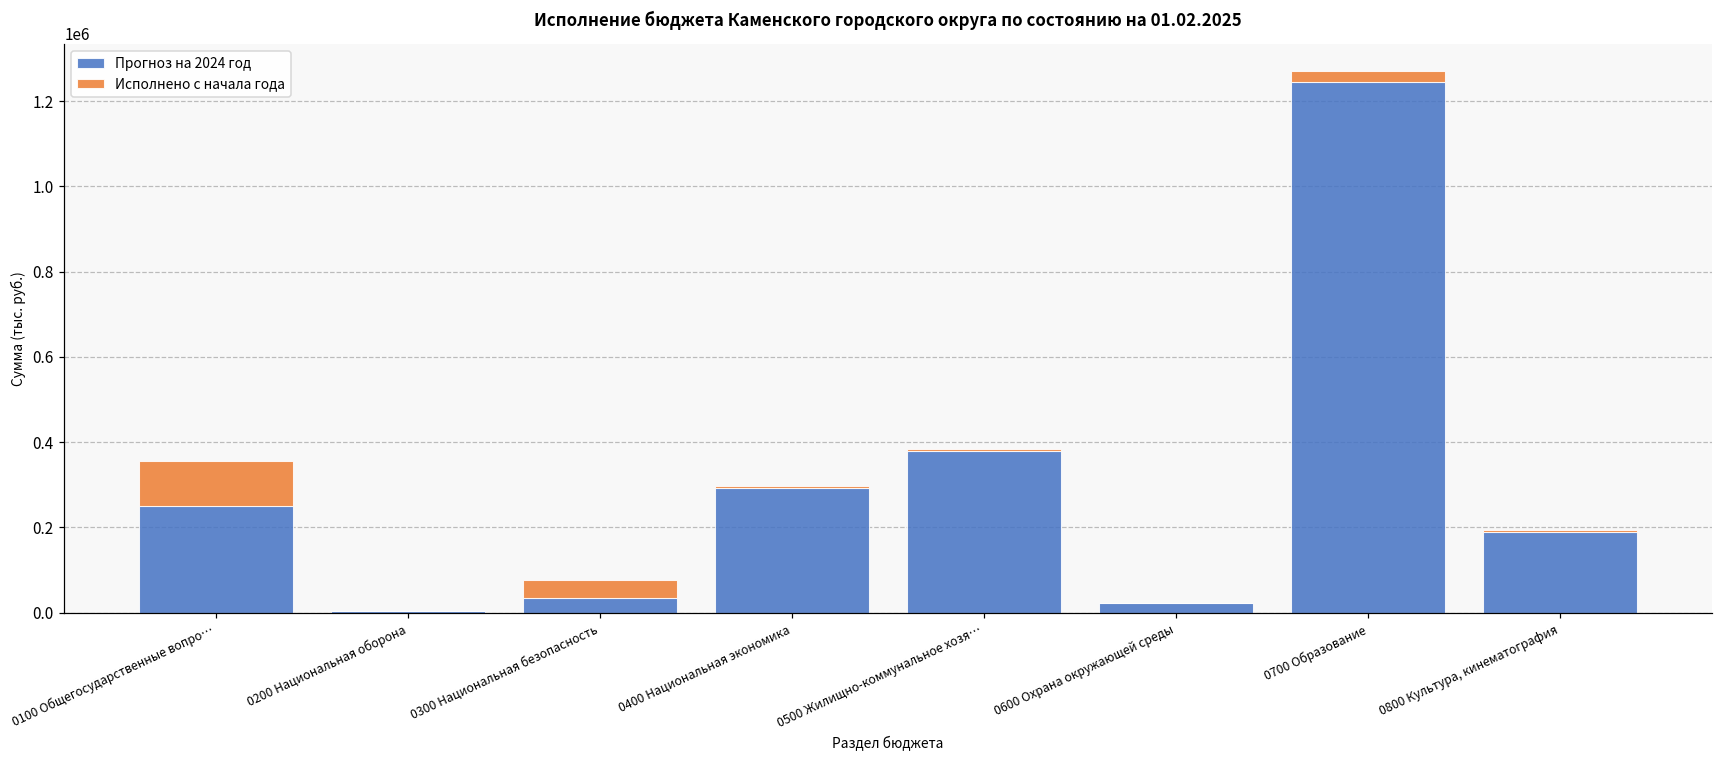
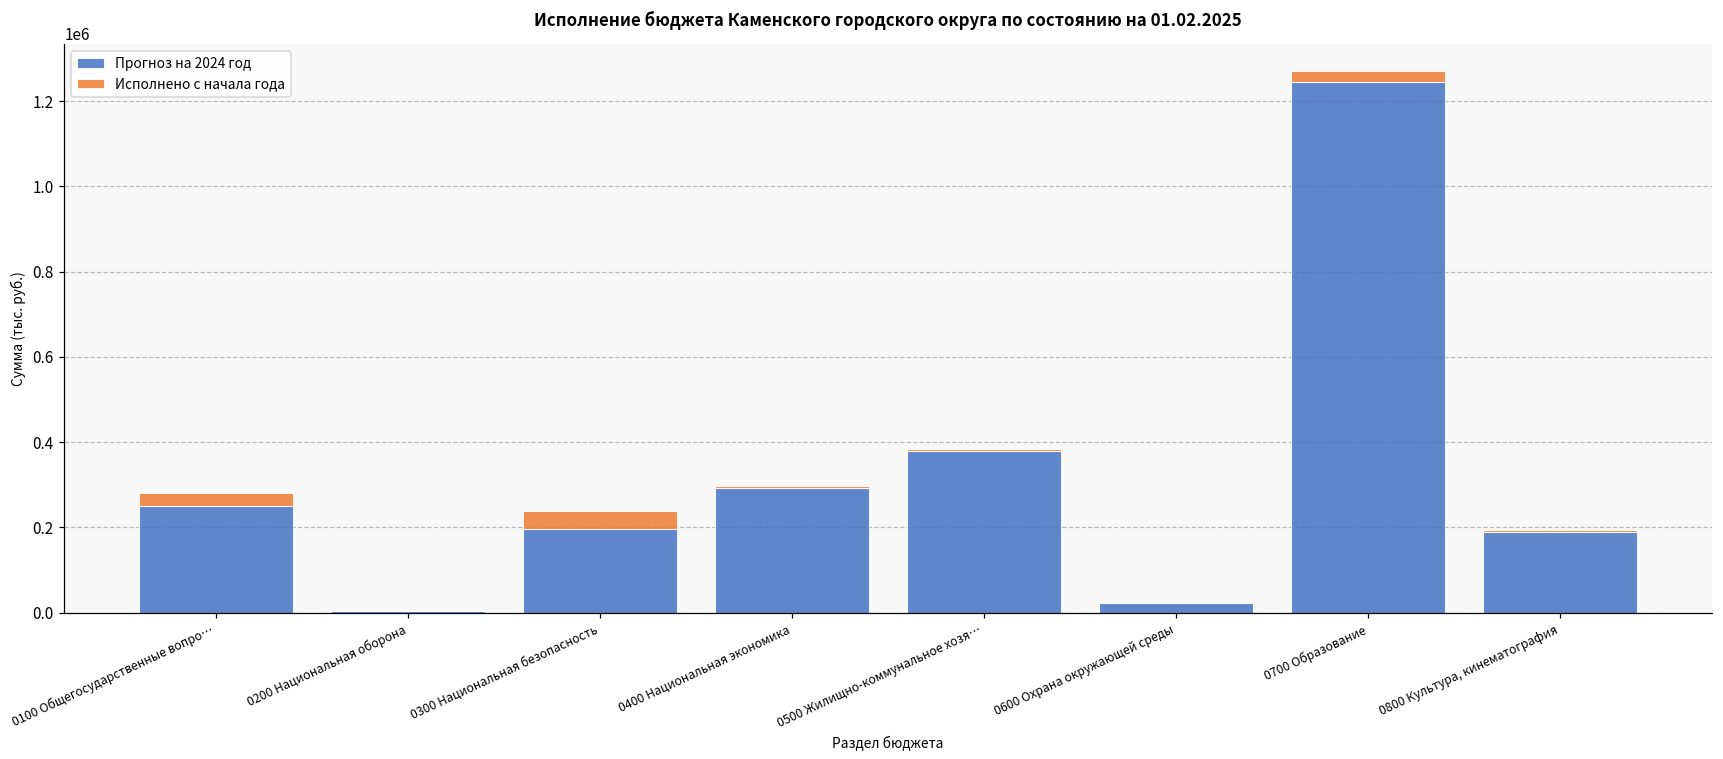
Исполнено с начала года, 0100 Общегосударственные вопро…: 110000 -> 30000
Прогноз на 2024 год, 0300 Национальная безопасность: 30000 -> 200000
